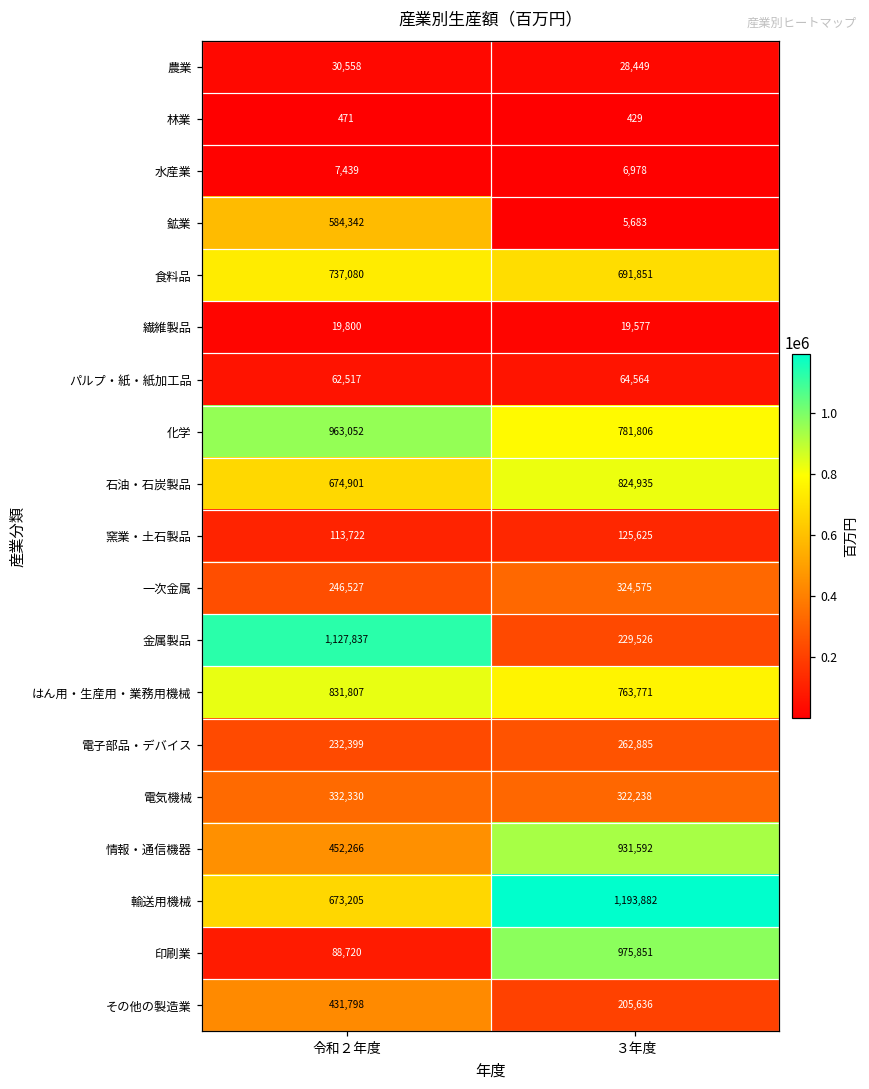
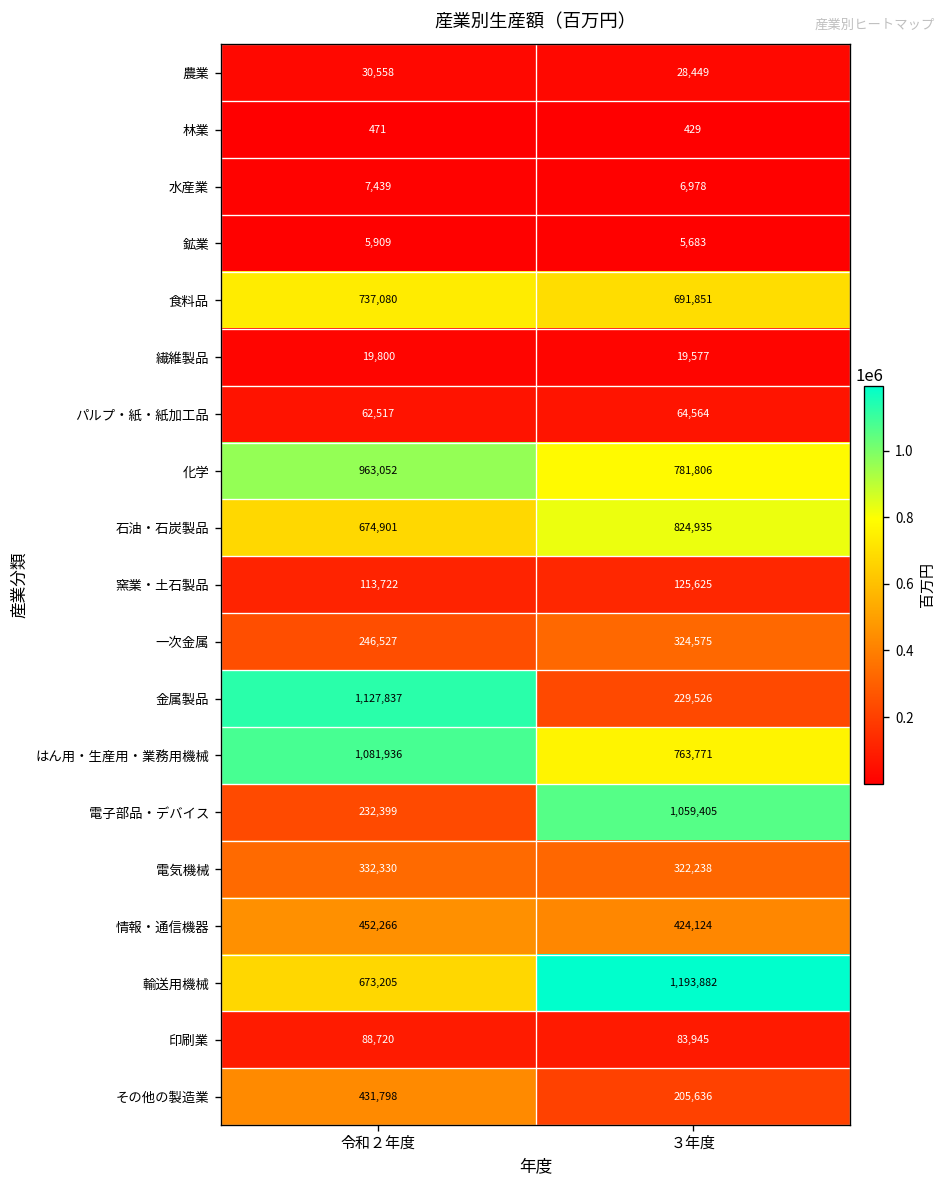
鉱業, 令和２年度: 584,342 -> 5,909
はん用・生産用・業務用機械, 令和２年度: 831,807 -> 1,081,936
電子部品・デバイス, ３年度: 262,885 -> 1,059,405
情報・通信機器, ３年度: 931,592 -> 424,124
印刷業, ３年度: 975,851 -> 83,945
